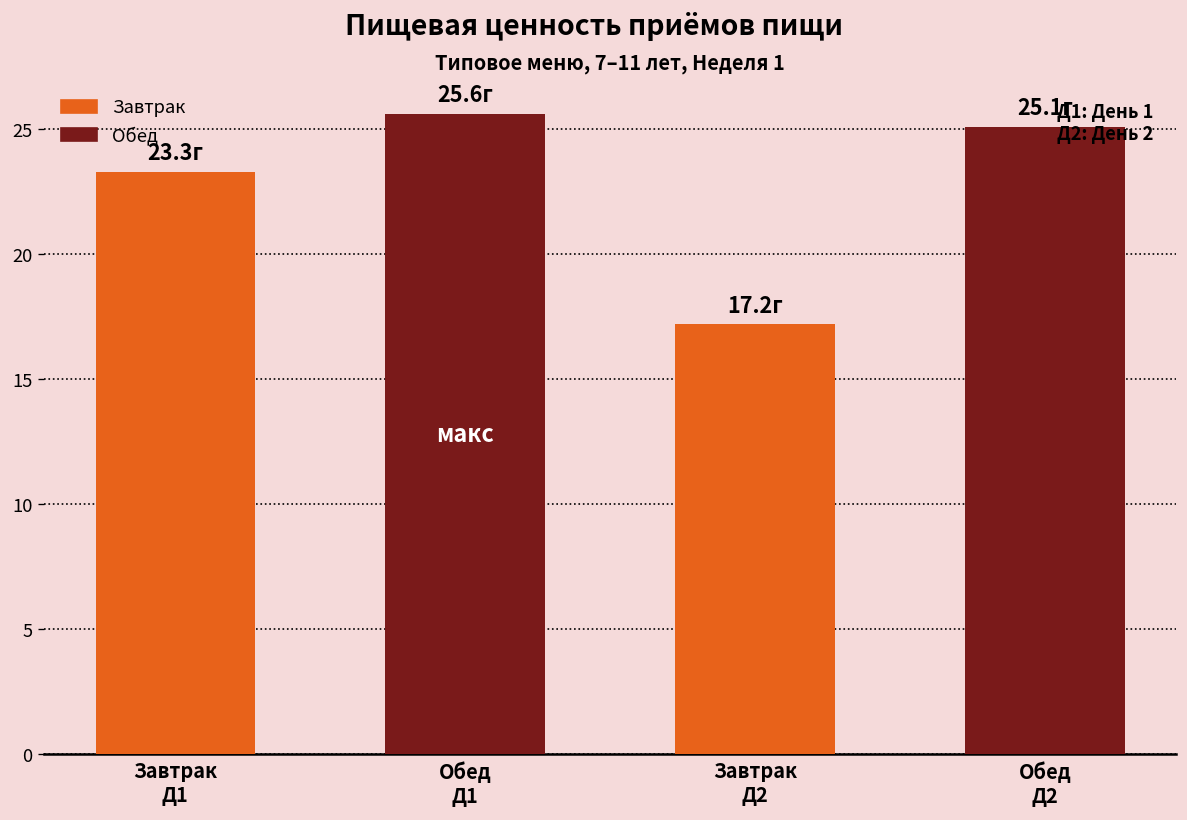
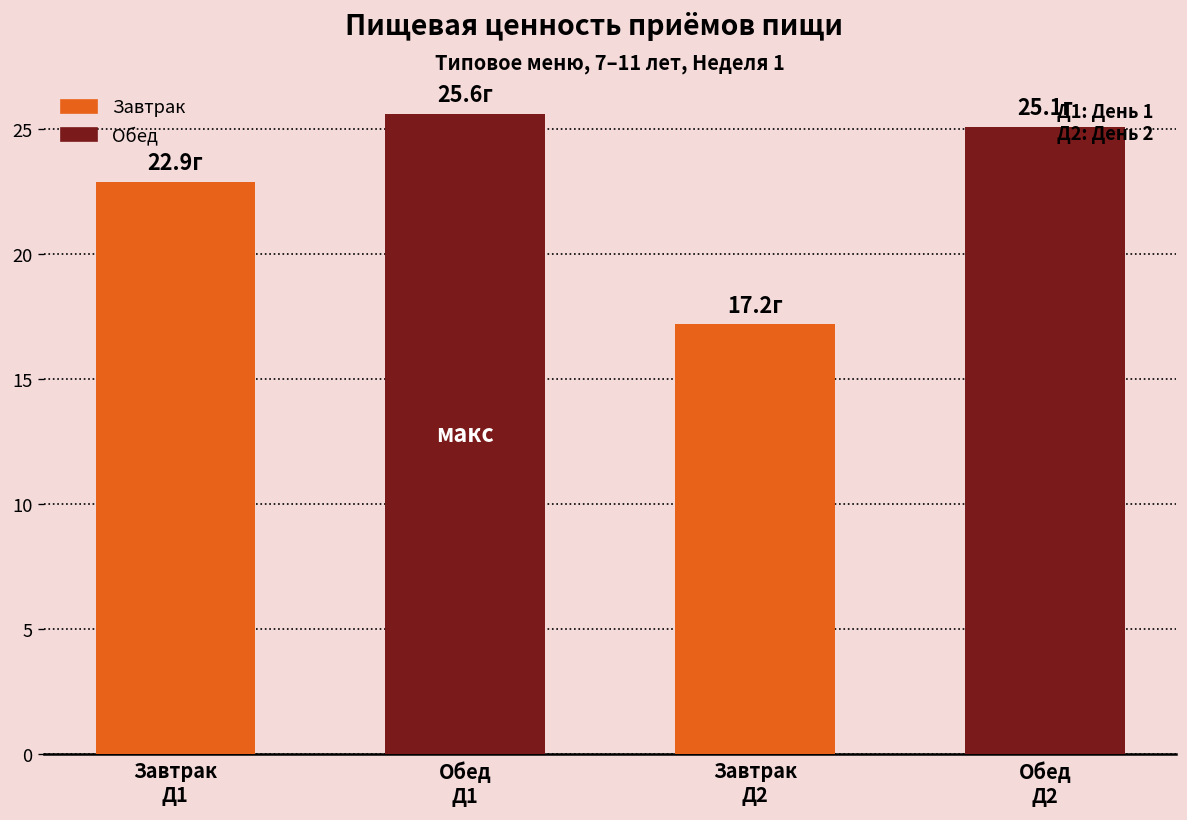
Завтрак Д1: 23.3г -> 22.9г
